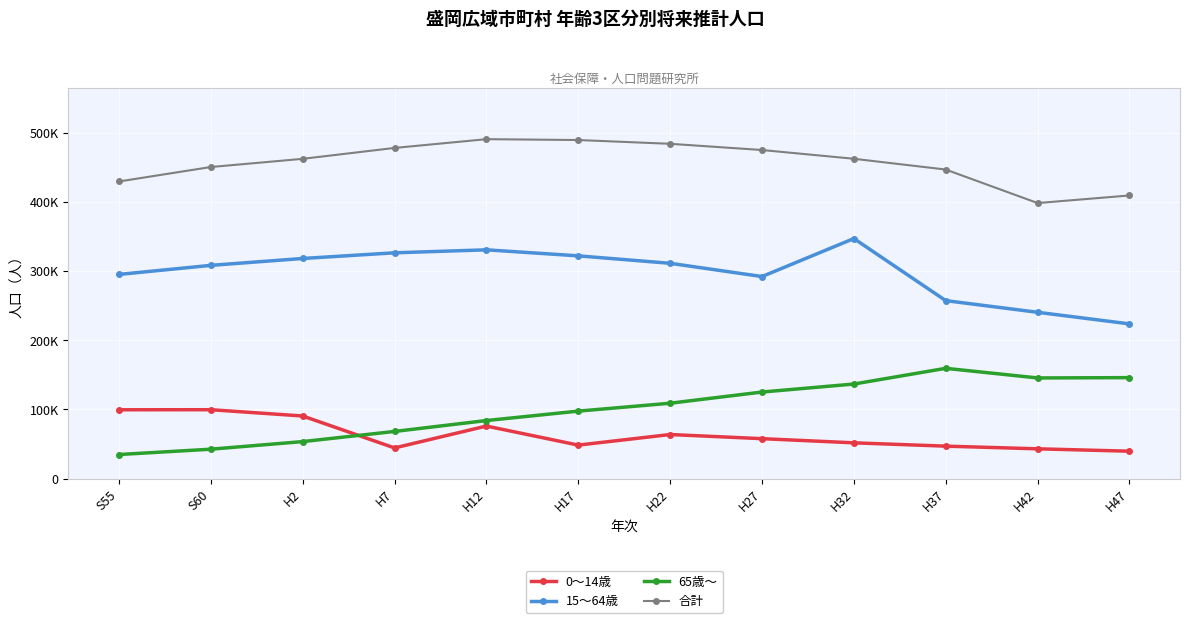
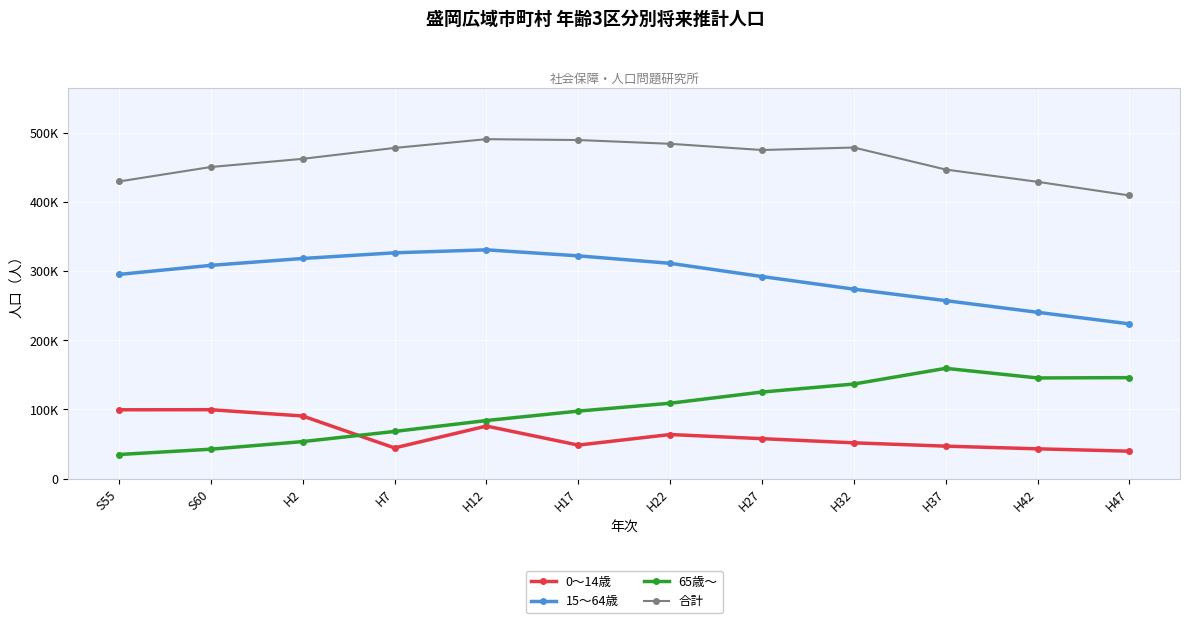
15～64歳, H32: 350000 -> 270000
合計, H32: 460000 -> 480000
合計, H42: 400000 -> 430000
